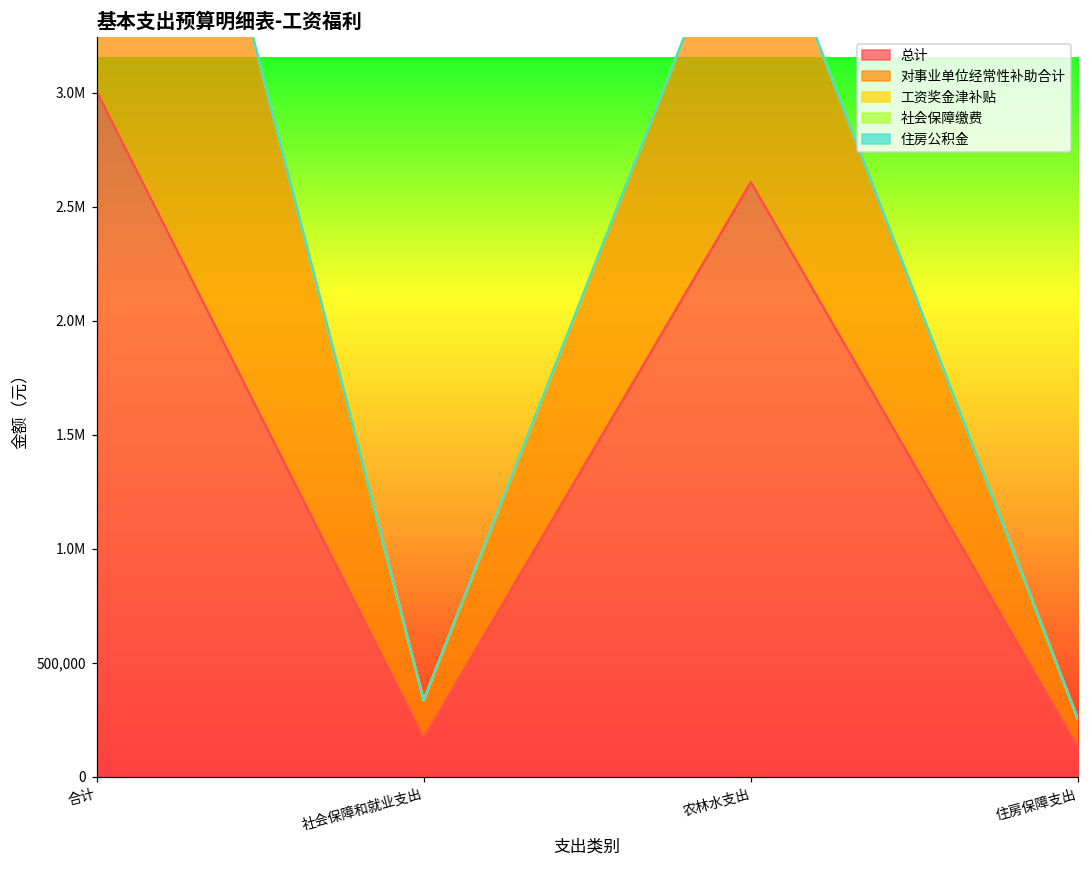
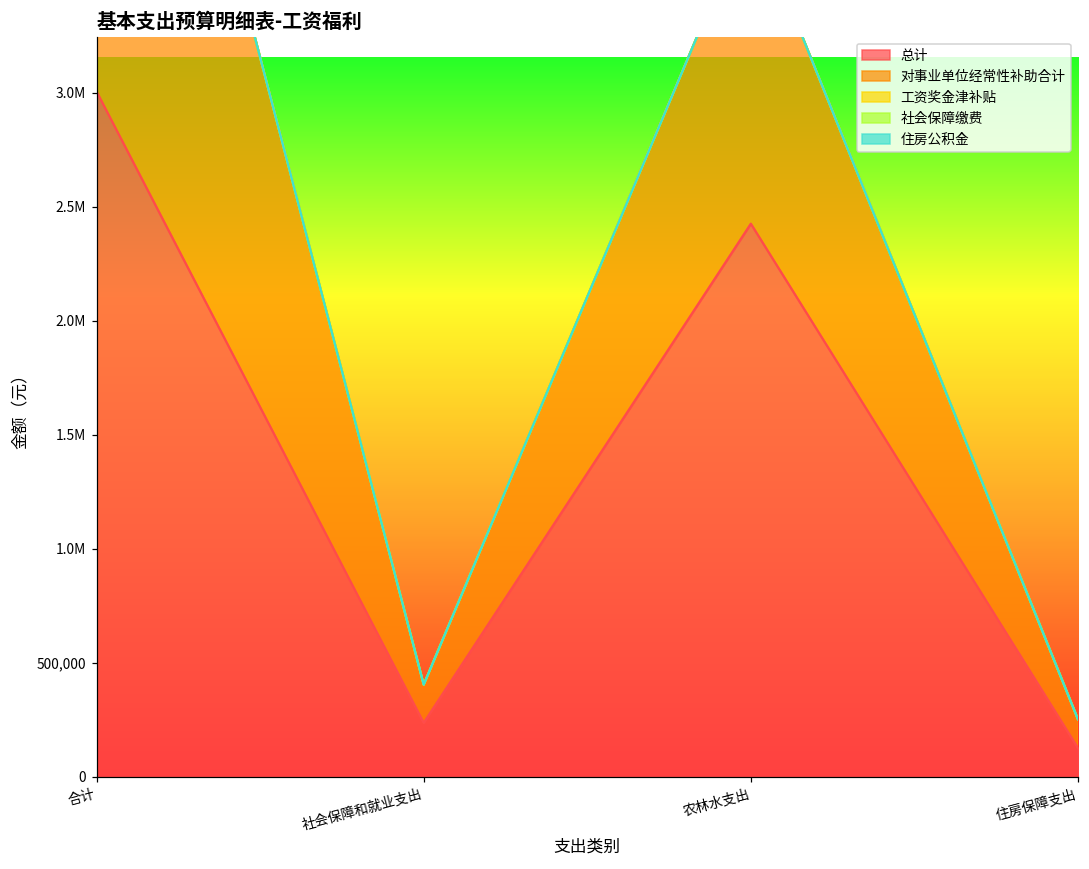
总计, 社会保障和就业支出: 170,000 -> 240,000
总计, 农林水支出: 2,610,000 -> 2,420,000
